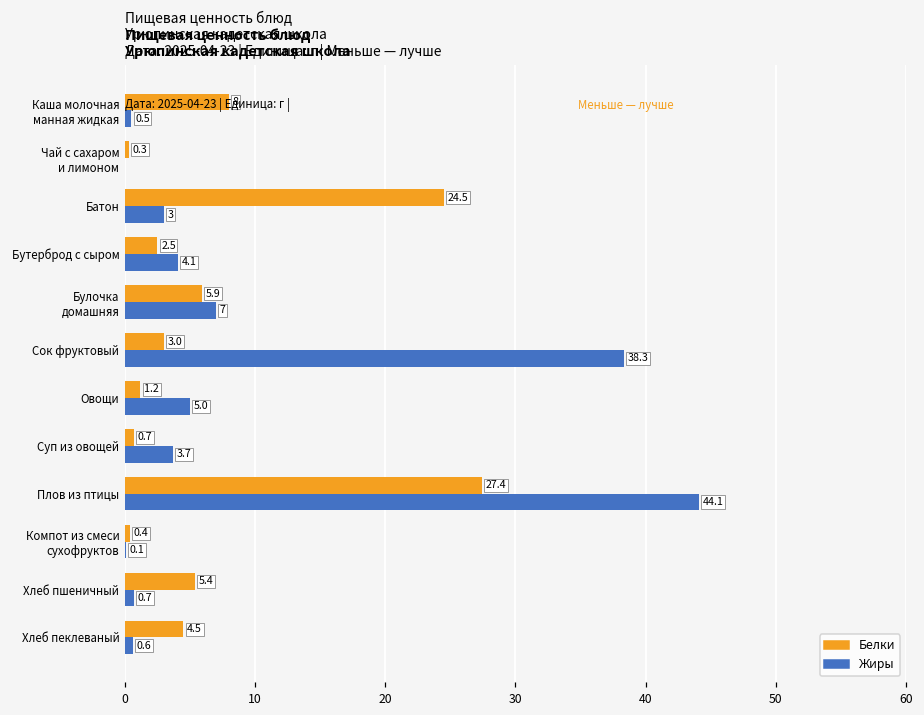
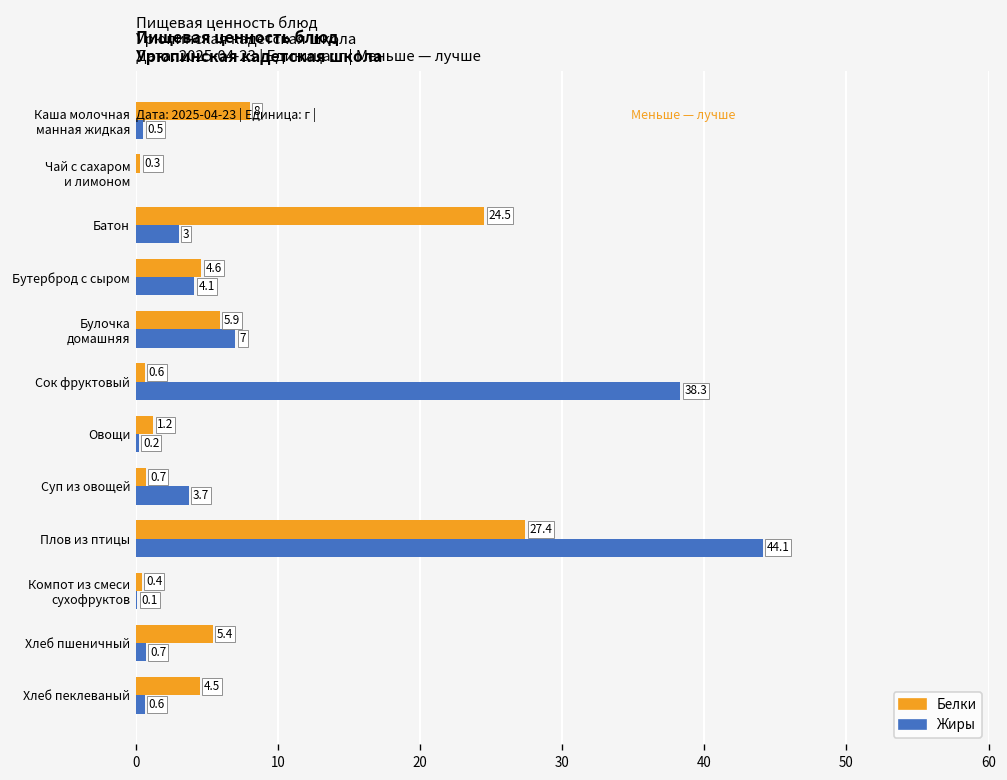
Белки, Бутерброд с сыром: 2.5 -> 4.6
Белки, Сок фруктовый: 3.0 -> 0.6
Жиры, Овощи: 5.0 -> 0.2
